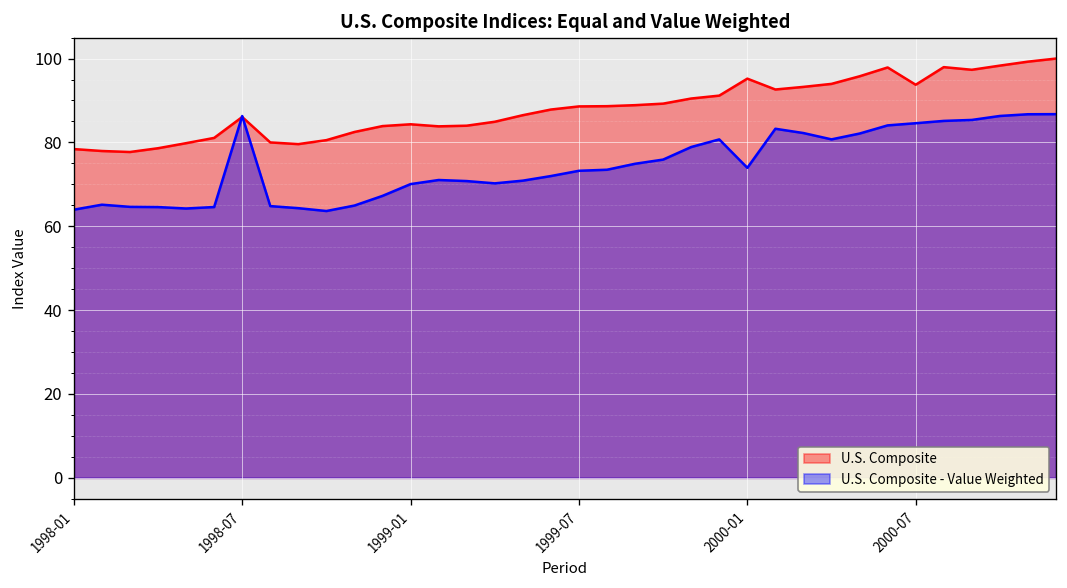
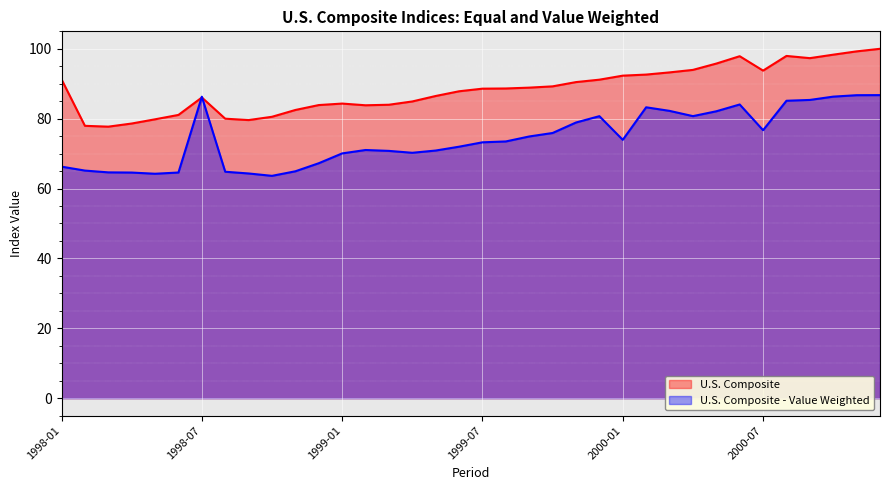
U.S. Composite, 1998-01: 78 -> 91
U.S. Composite - Value Weighted, 1998-01: 64 -> 66
U.S. Composite, 2000-01: 95 -> 92
U.S. Composite - Value Weighted, 2000-07: 85 -> 77
